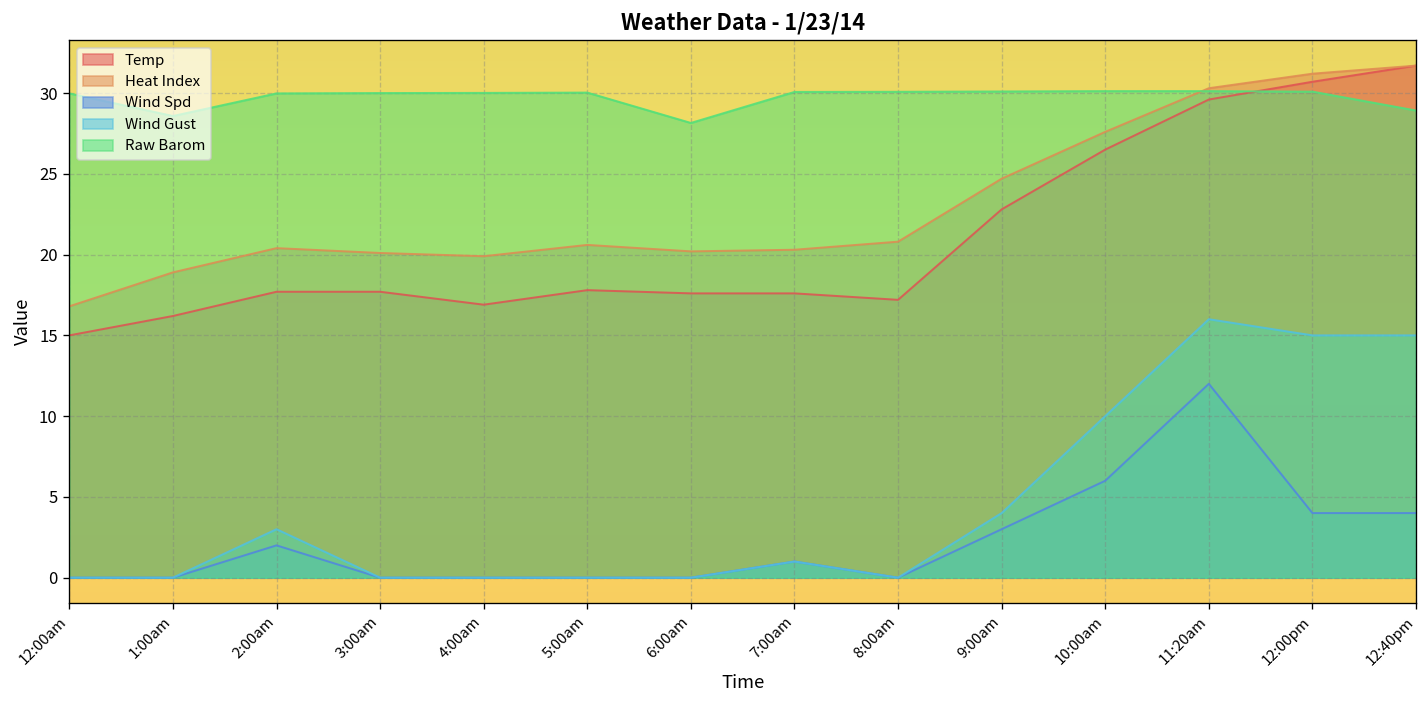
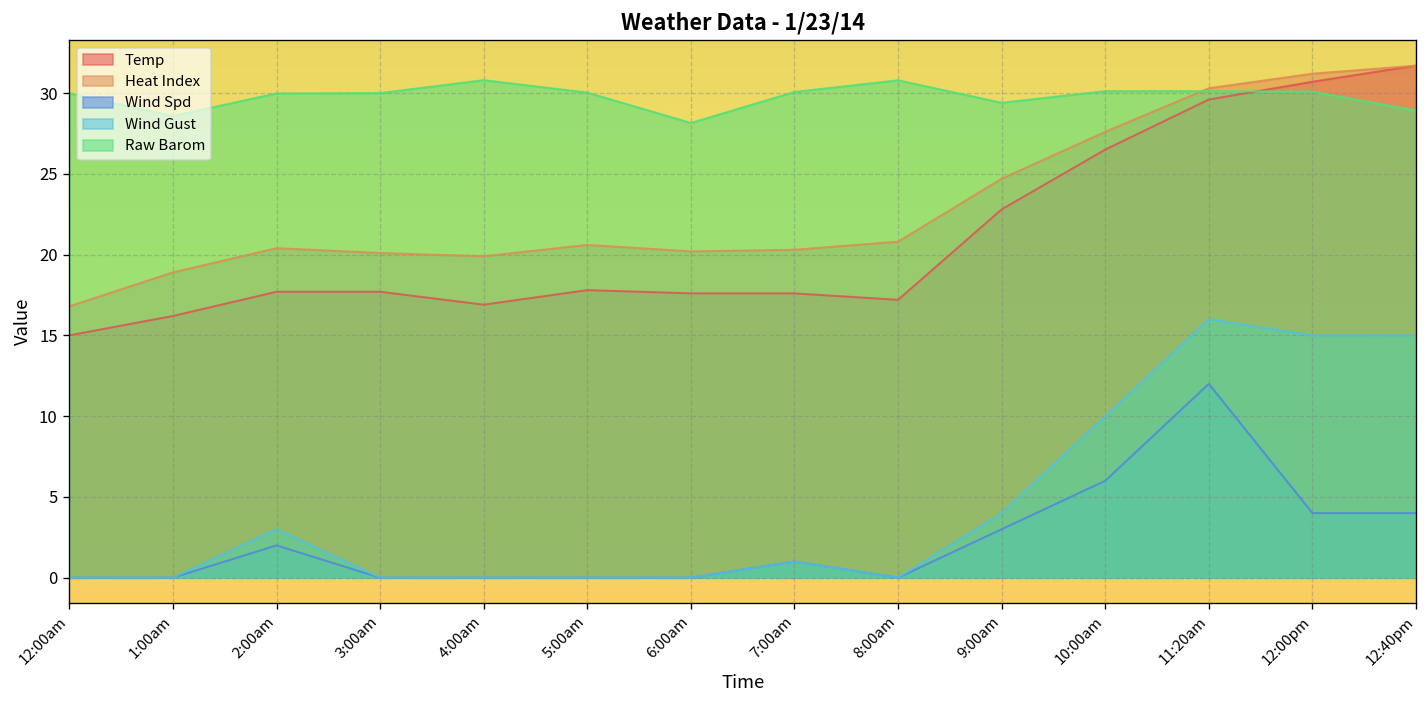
Raw Barom, 4:00am: 30.0 -> 30.8
Raw Barom, 8:00am: 30.1 -> 30.8
Raw Barom, 9:00am: 30.1 -> 29.4
